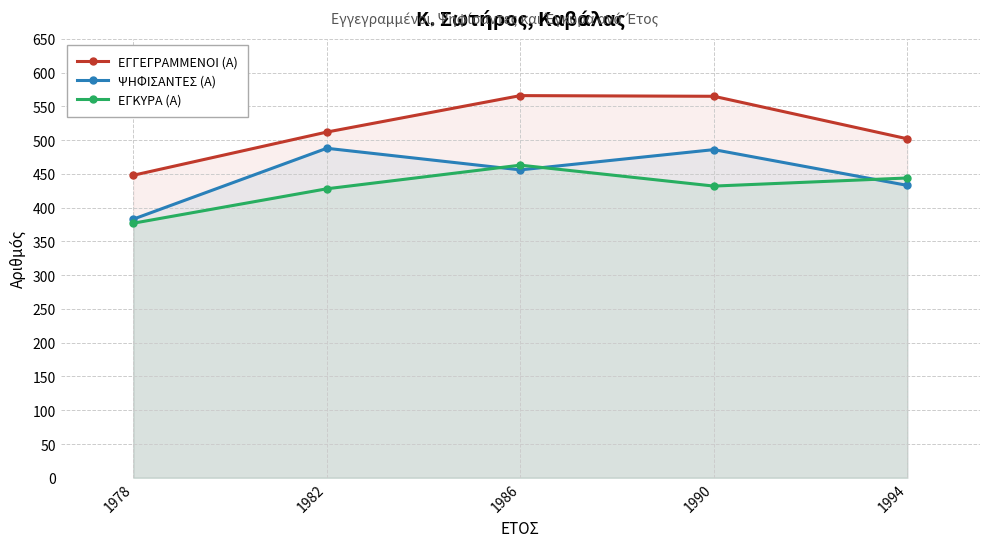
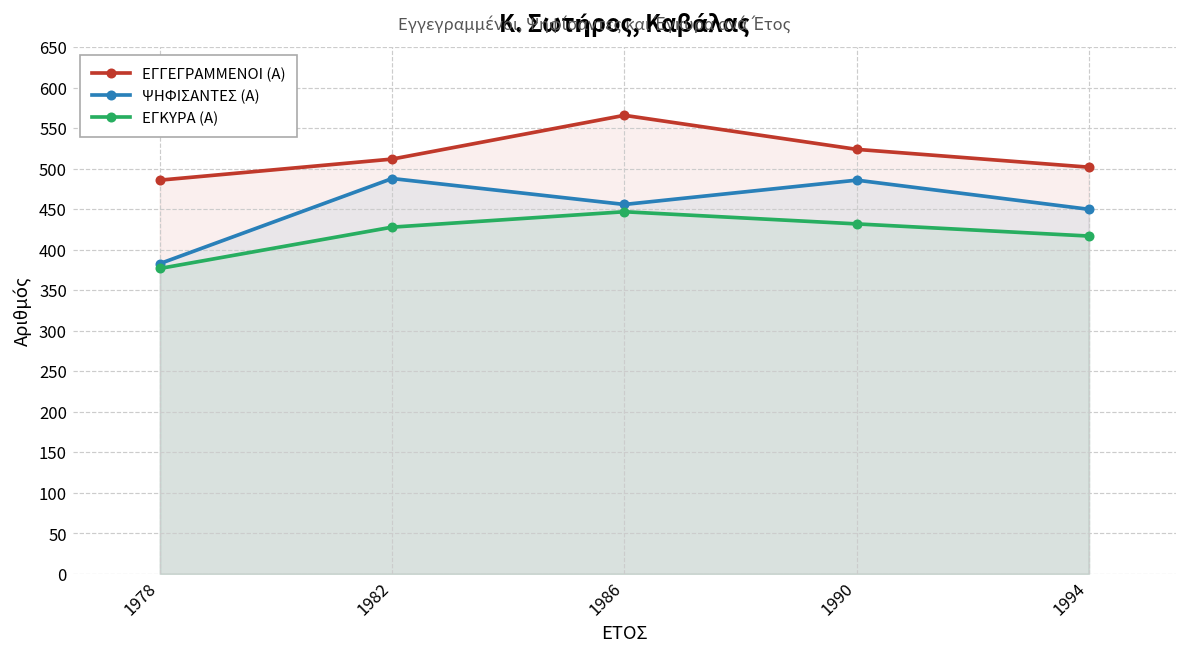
ΕΓΓΕΓΡΑΜΜΕΝΟΙ (Α), 1978: 450 -> 490
ΕΓΚΥΡΑ (Α), 1986: 460 -> 450
ΕΓΓΕΓΡΑΜΜΕΝΟΙ (Α), 1990: 570 -> 520
ΨΗΦΙΣΑΝΤΕΣ (Α), 1994: 430 -> 450
ΕΓΚΥΡΑ (Α), 1994: 440 -> 420
